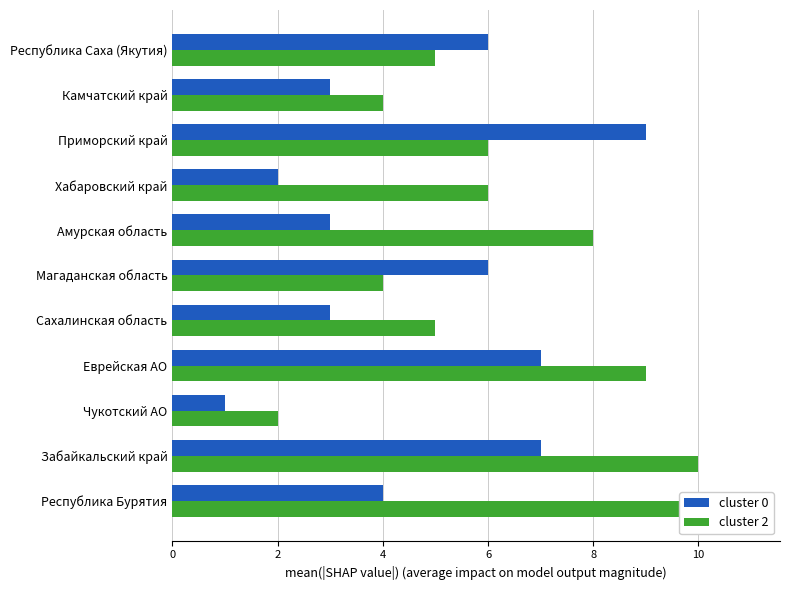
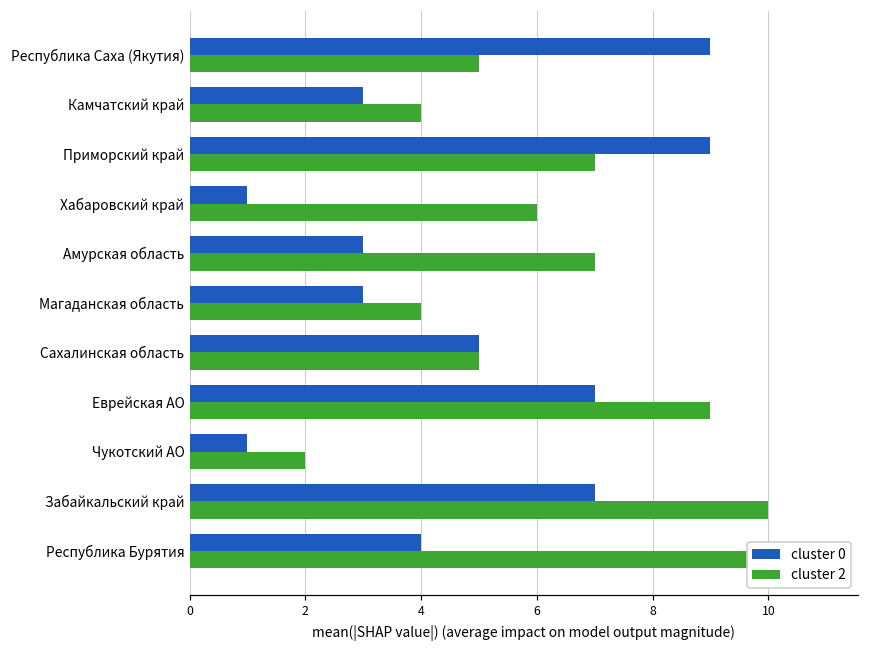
cluster 0, Республика Саха (Якутия): 6 -> 9
cluster 2, Приморский край: 6 -> 7
cluster 0, Хабаровский край: 2 -> 1
cluster 2, Амурская область: 8 -> 7
cluster 0, Магаданская область: 6 -> 3
cluster 0, Сахалинская область: 3 -> 5
